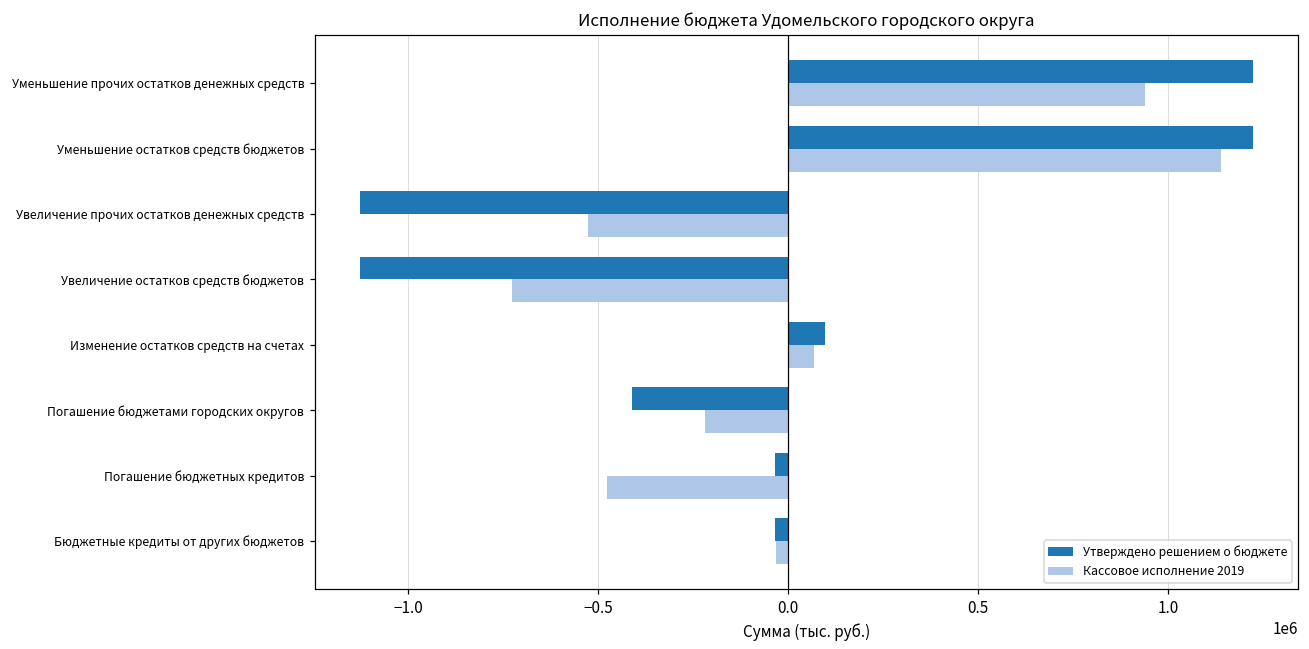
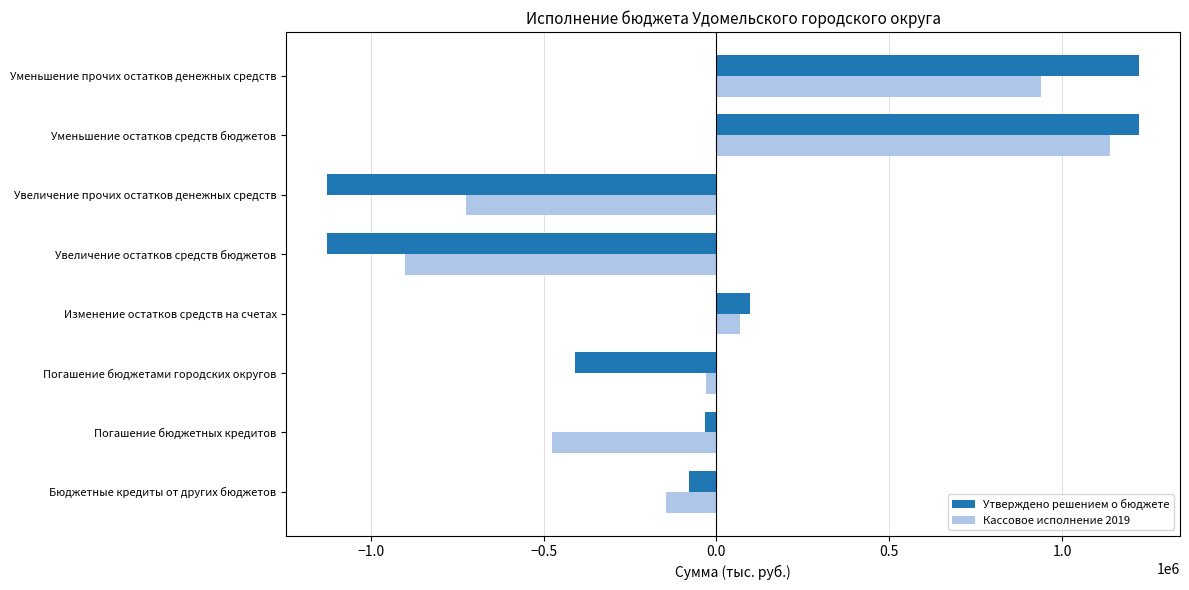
Кассовое исполнение 2019, Увеличение прочих остатков денежных средств: -530000 -> -730000
Кассовое исполнение 2019, Увеличение остатков средств бюджетов: -730000 -> -900000
Кассовое исполнение 2019, Погашение бюджетами городских округов: -220000 -> -30000
Утверждено решением о бюджете, Бюджетные кредиты от других бюджетов: -30000 -> -80000
Кассовое исполнение 2019, Бюджетные кредиты от других бюджетов: -30000 -> -150000
